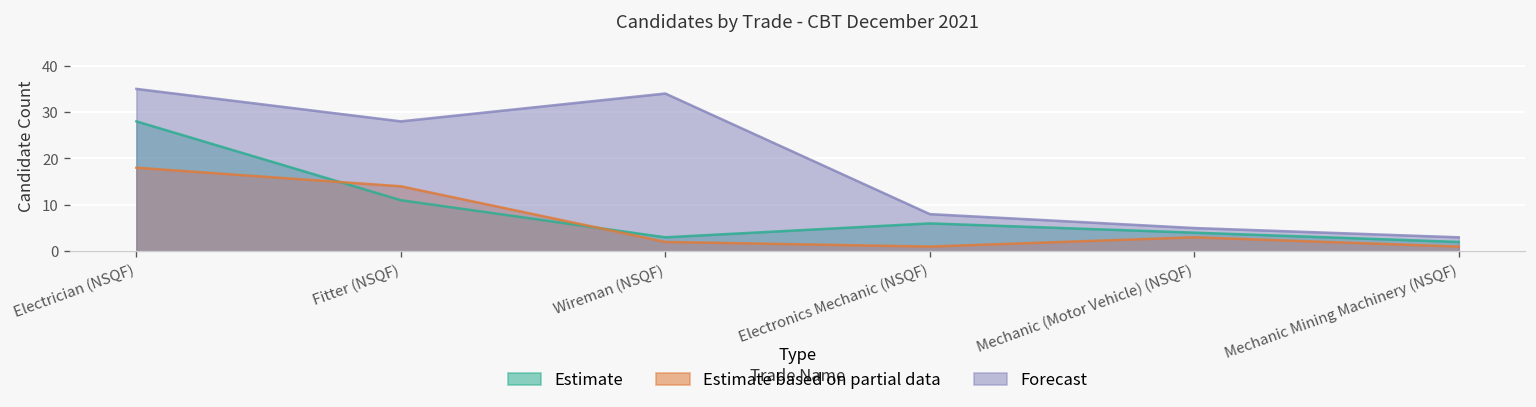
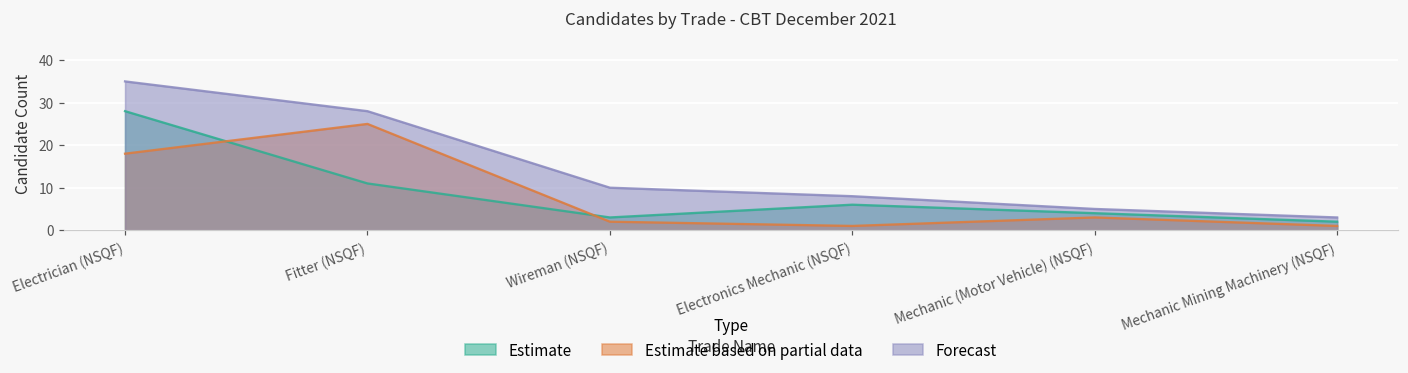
Estimate based on partial data, Fitter (NSQF): 14 -> 25
Forecast, Wireman (NSQF): 34 -> 10
